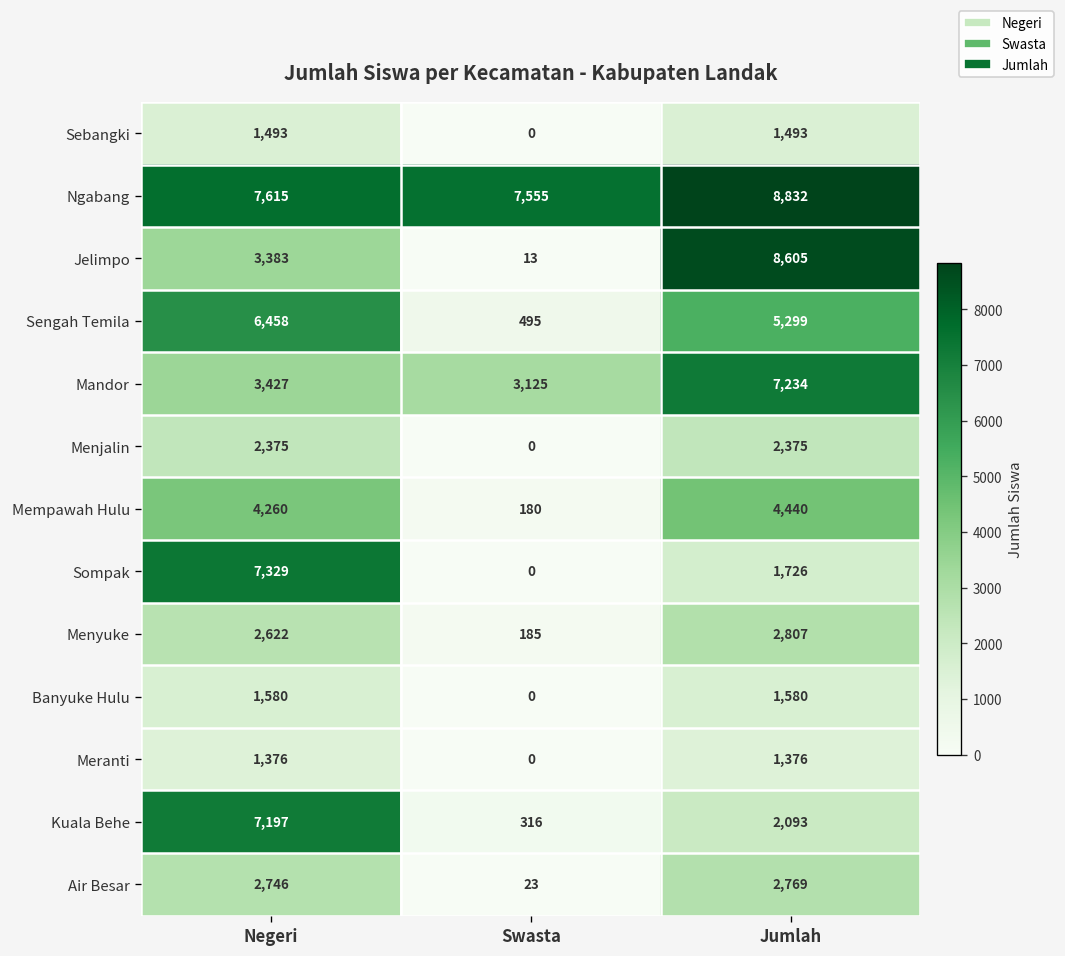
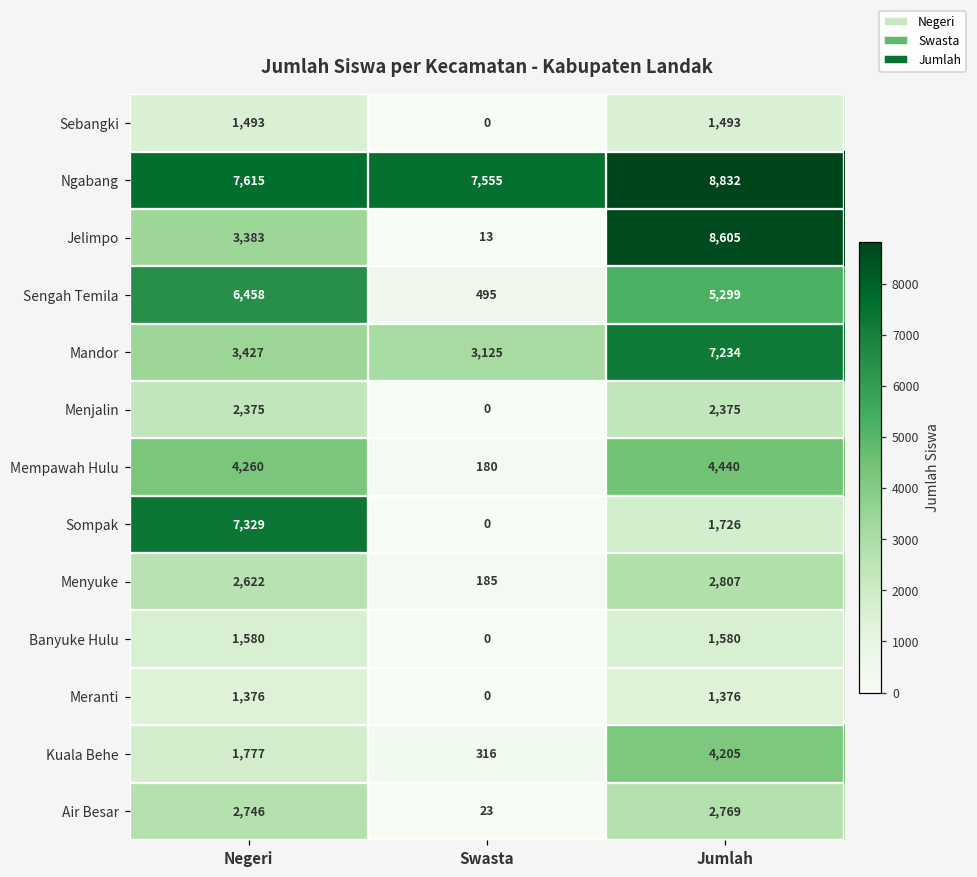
Kuala Behe, Negeri: 7,197 -> 1,777
Kuala Behe, Jumlah: 2,093 -> 4,205
